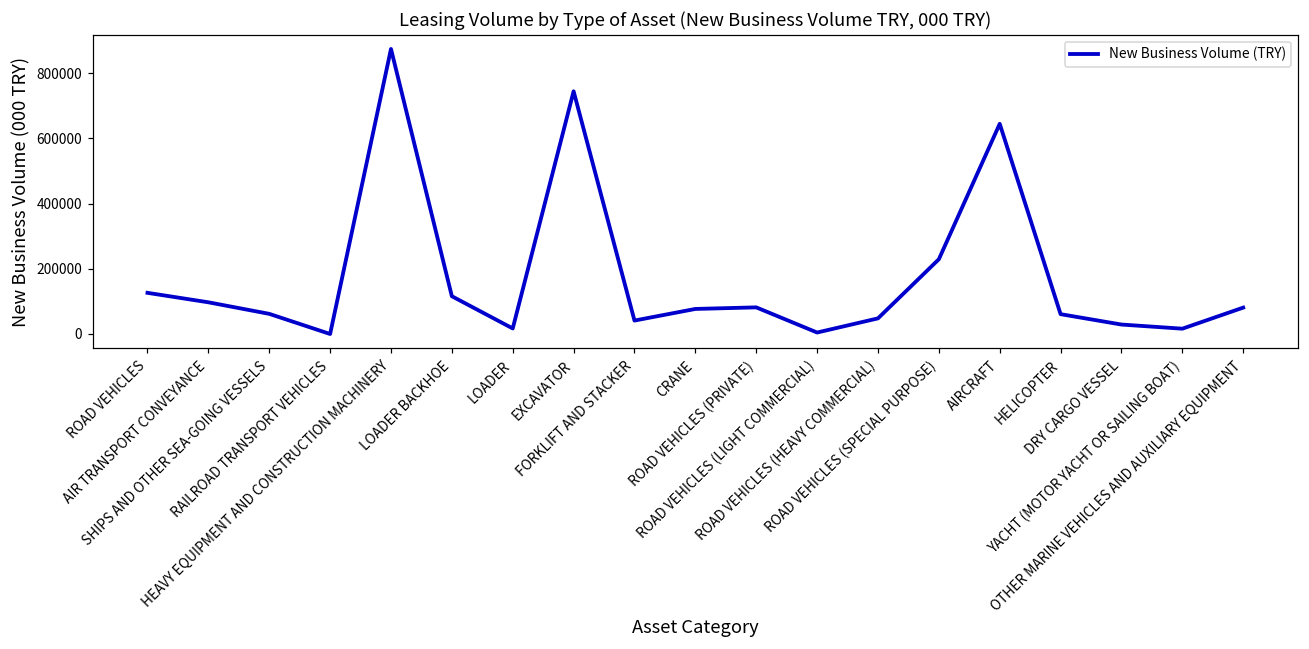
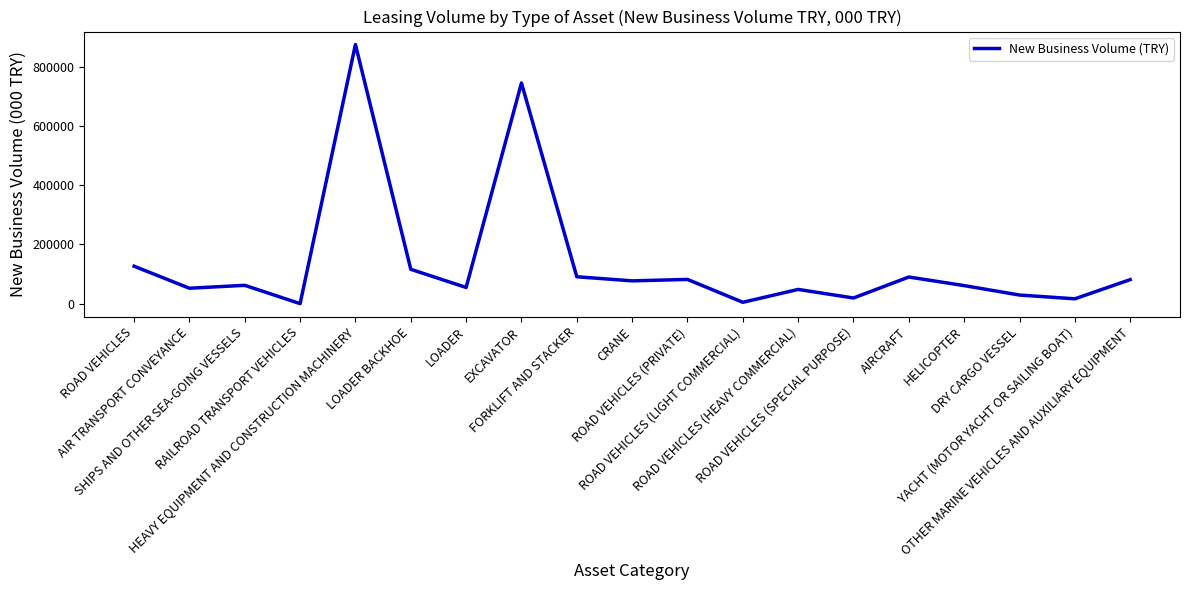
AIR TRANSPORT CONVEYANCE: 100000 -> 50000
LOADER: 20000 -> 50000
FORKLIFT AND STACKER: 40000 -> 90000
ROAD VEHICLES (SPECIAL PURPOSE): 230000 -> 20000
AIRCRAFT: 640000 -> 90000
